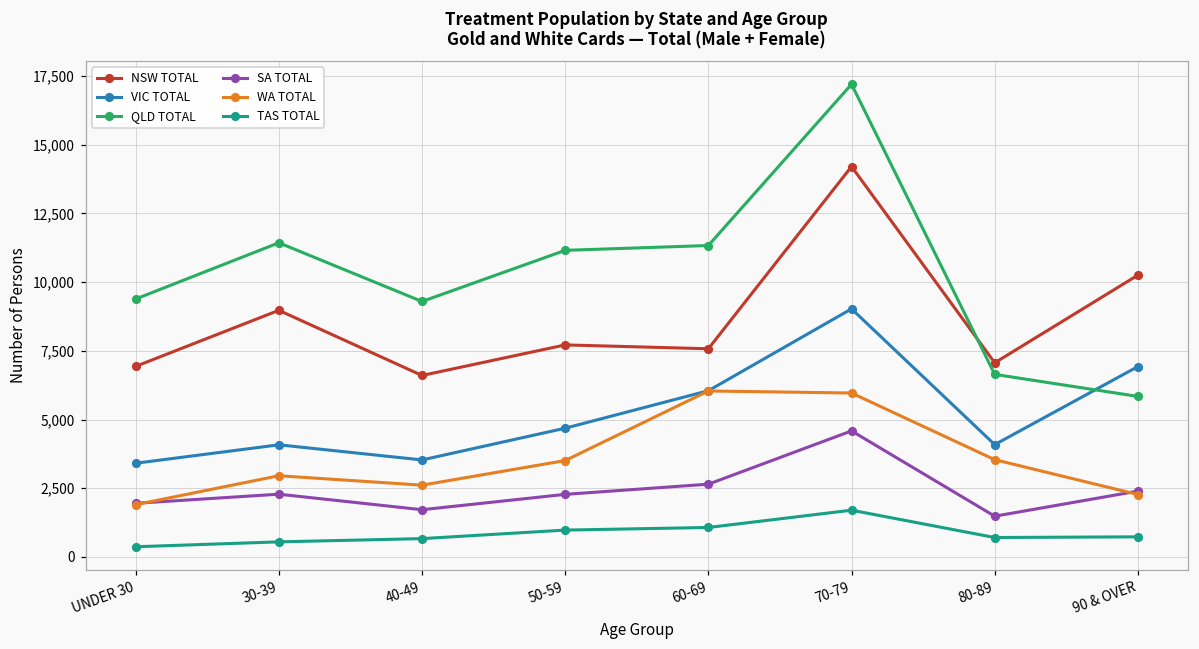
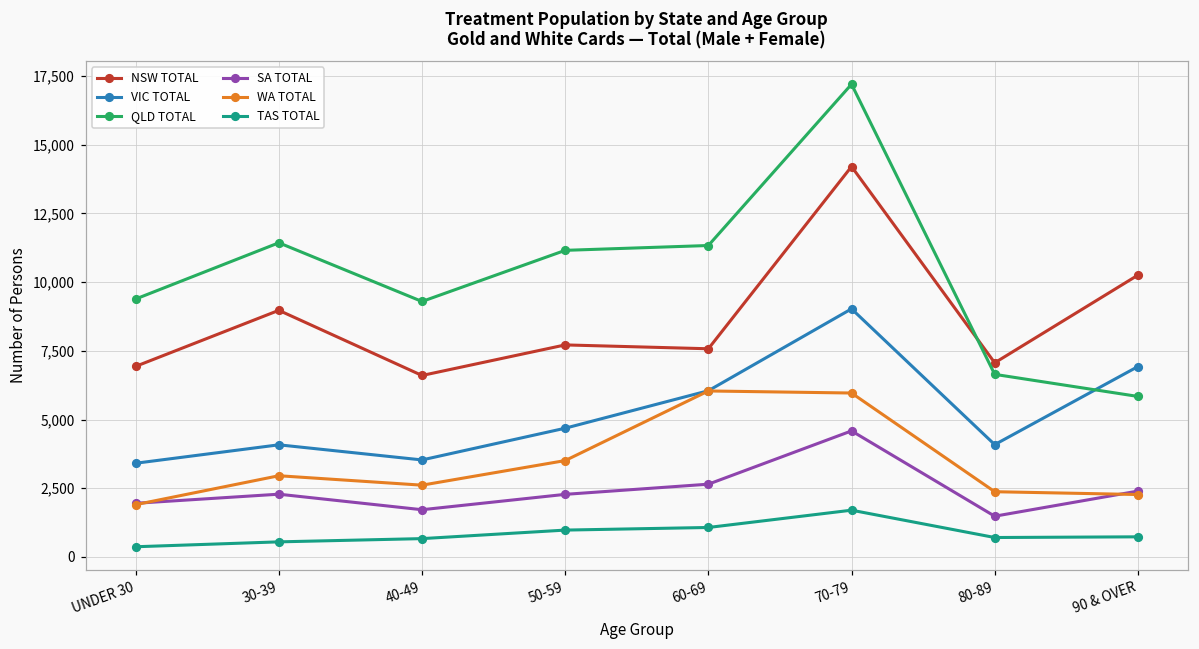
WA TOTAL, 80-89: 3,500 -> 2,400
